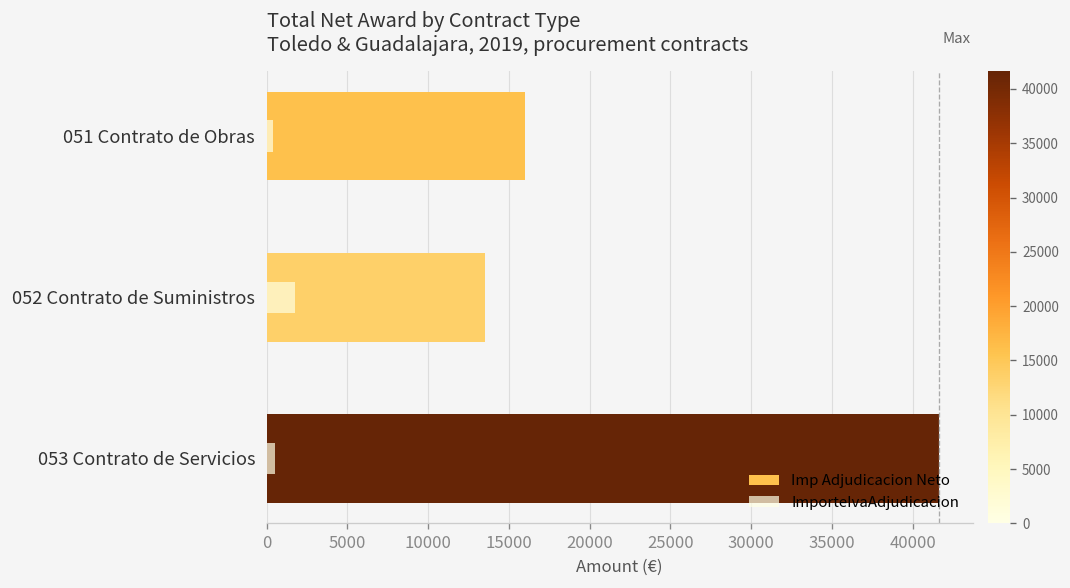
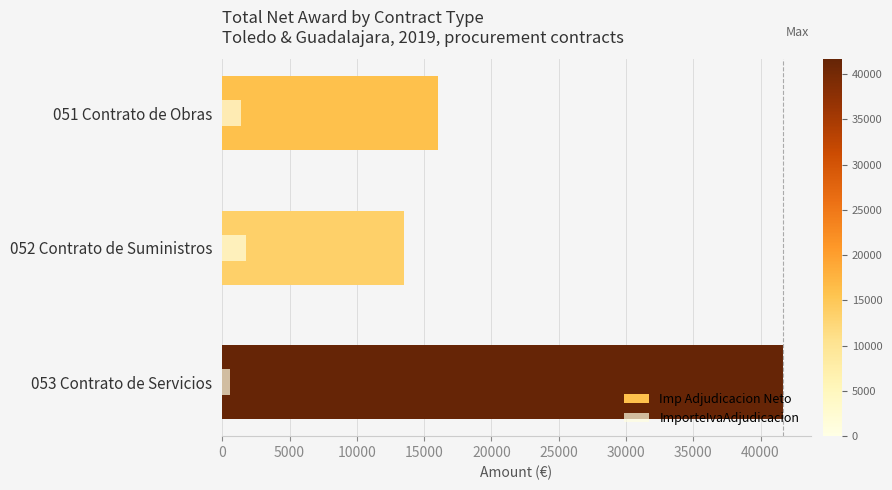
ImporteIvaAdjudicacion, 051 Contrato de Obras: 400 -> 1400
